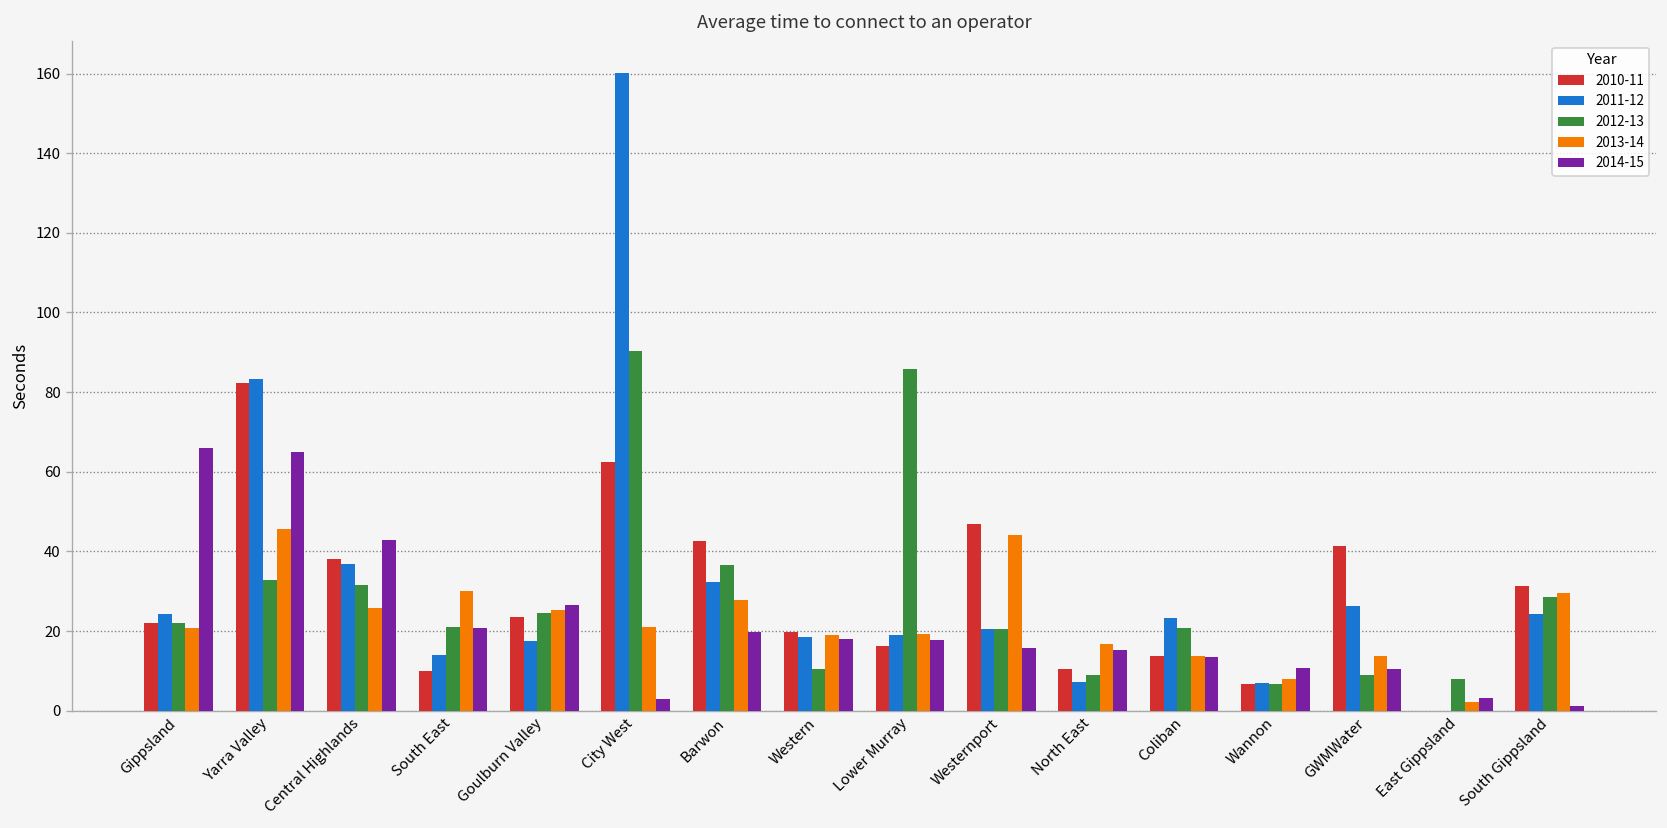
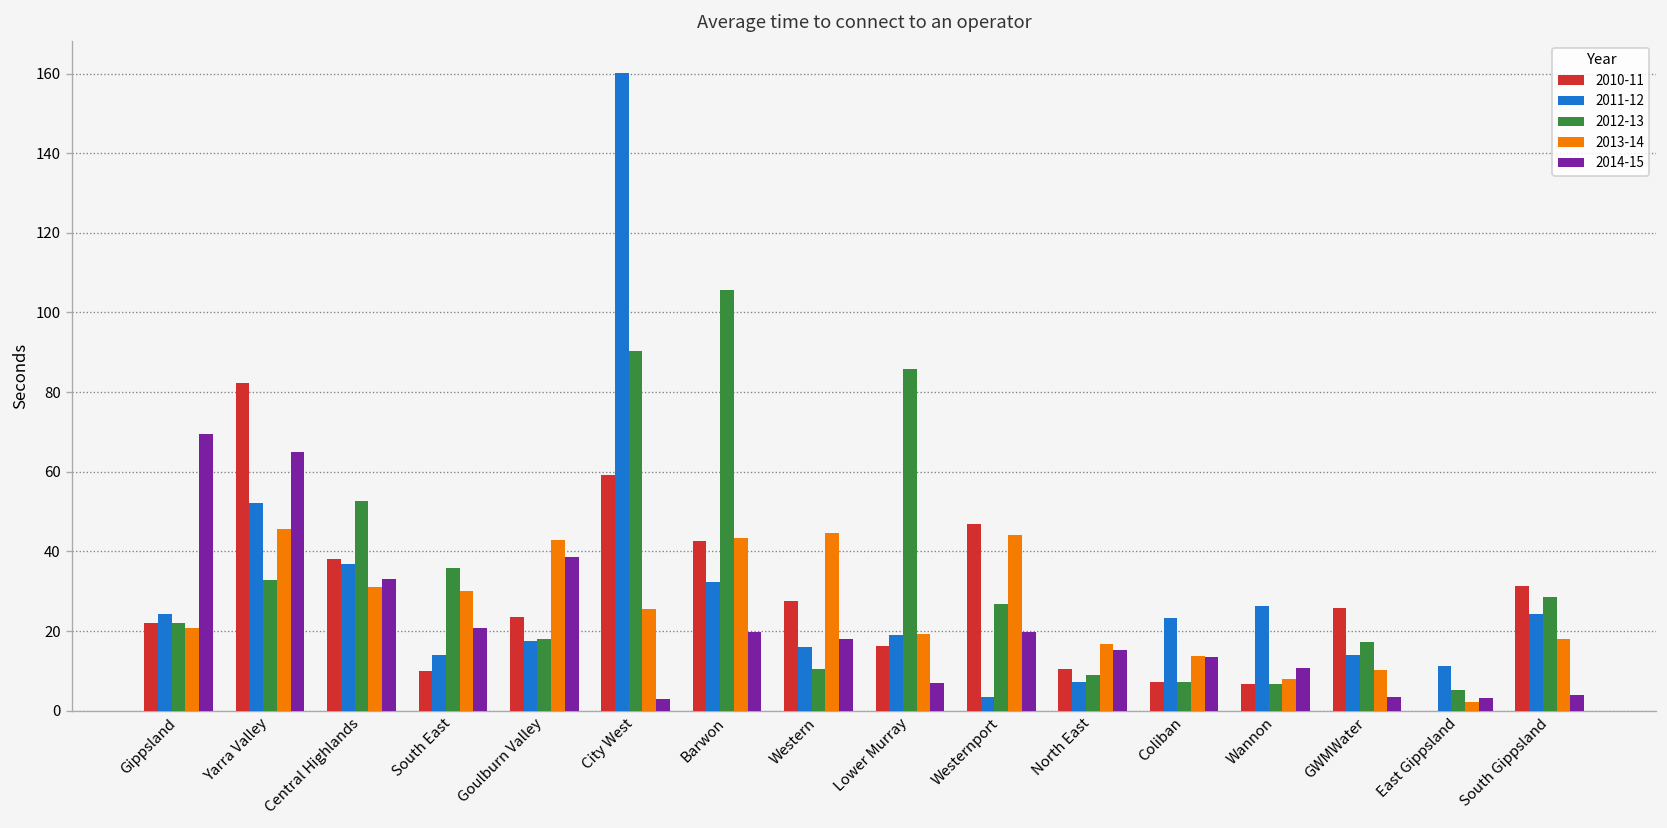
2014-15, Gippsland: 66 -> 69
2011-12, Yarra Valley: 83 -> 52
2012-13, Central Highlands: 32 -> 53
2013-14, Central Highlands: 26 -> 31
2014-15, Central Highlands: 43 -> 33
2012-13, South East: 21 -> 36
2012-13, Goulburn Valley: 25 -> 18
2013-14, Goulburn Valley: 25 -> 43
2014-15, Goulburn Valley: 26 -> 39
2010-11, City West: 63 -> 59
2013-14, City West: 21 -> 26
2012-13, Barwon: 37 -> 106
2013-14, Barwon: 28 -> 43
2010-11, Western: 20 -> 28
2011-12, Western: 19 -> 16
2013-14, Western: 19 -> 45
2014-15, Lower Murray: 18 -> 7
2011-12, Westernport: 20 -> 3
2012-13, Westernport: 21 -> 27
2014-15, Westernport: 16 -> 20
2010-11, Coliban: 14 -> 7
2012-13, Coliban: 21 -> 7
2011-12, Wannon: 7 -> 26
2010-11, GWMWater: 41 -> 26
2011-12, GWMWater: 26 -> 14
2012-13, GWMWater: 9 -> 17
2013-14, GWMWater: 14 -> 10
2014-15, GWMWater: 10 -> 3
2011-12, East Gippsland: 0 -> 11
2012-13, East Gippsland: 8 -> 5
2013-14, South Gippsland: 30 -> 18
2014-15, South Gippsland: 1 -> 4
